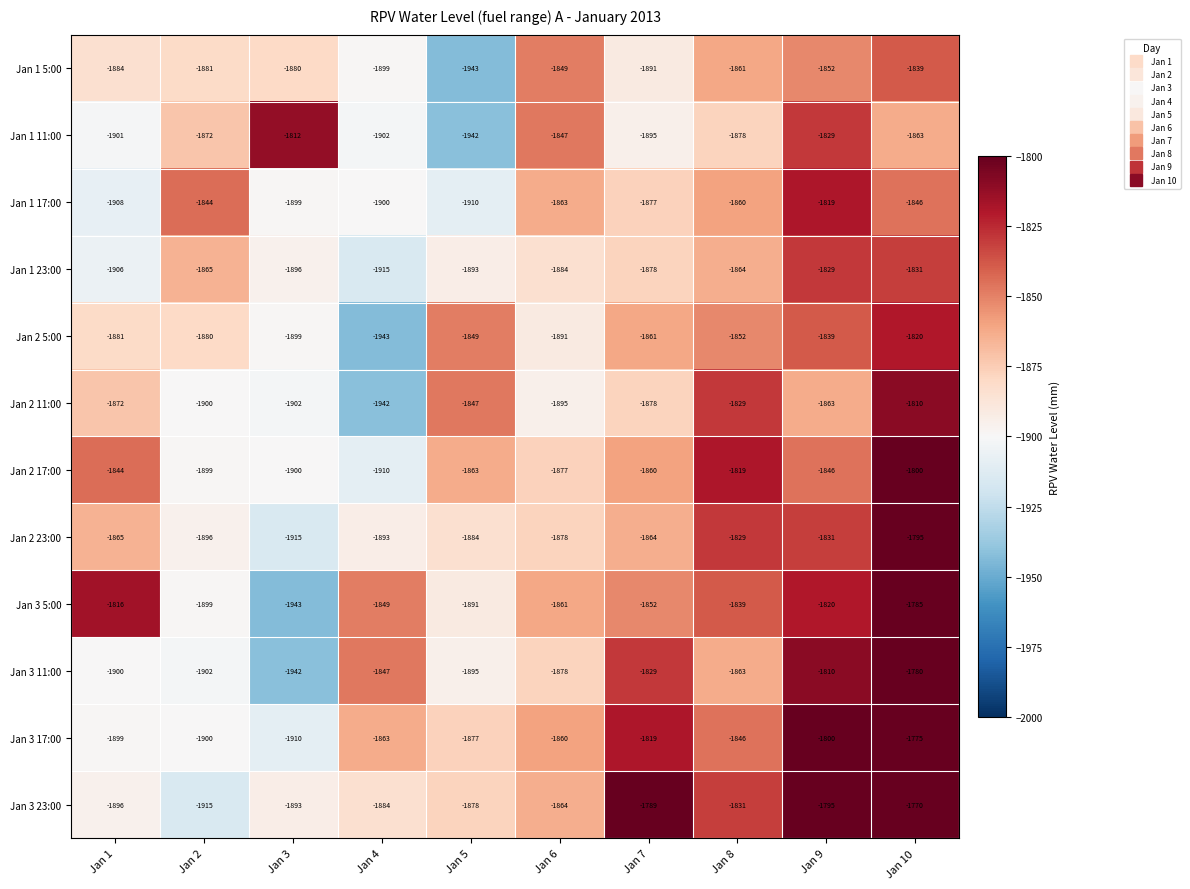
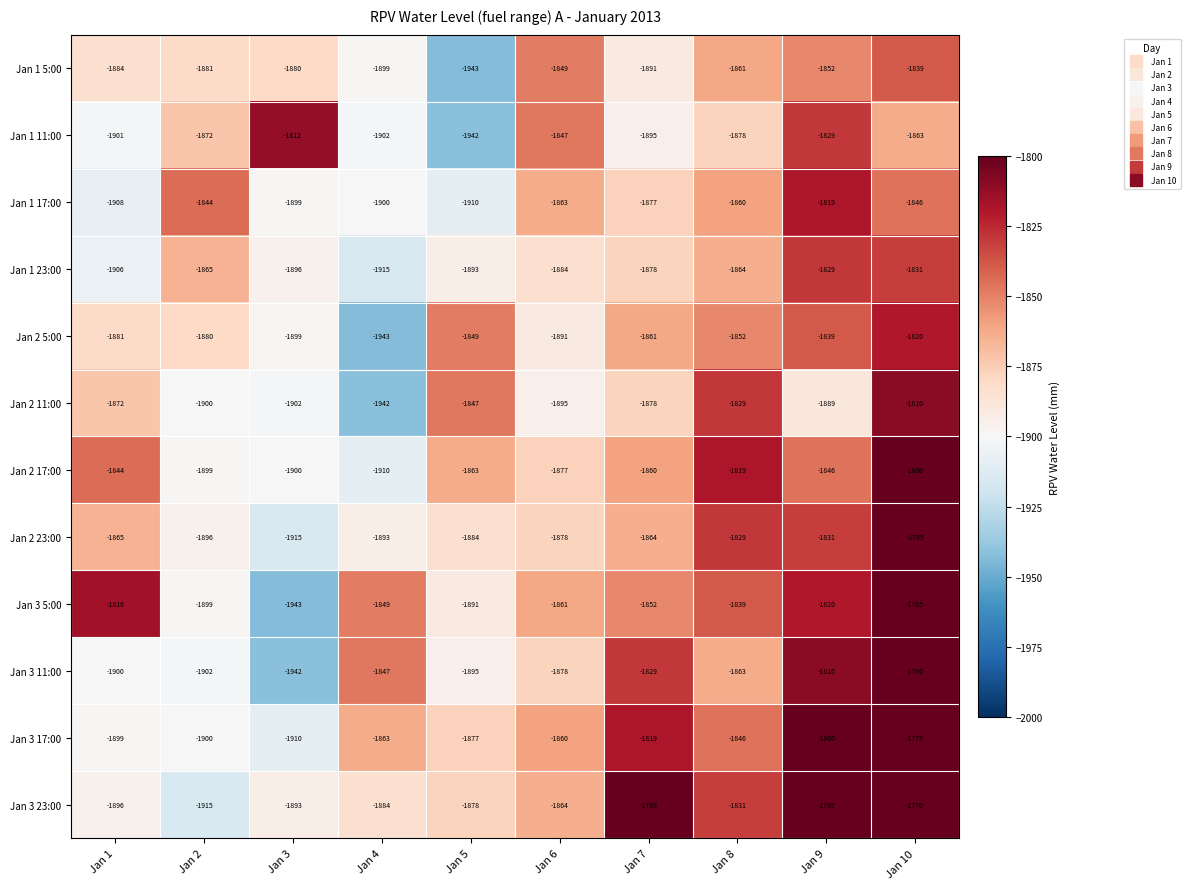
Jan 2 11:00, Jan 9: -1863 -> -1889
